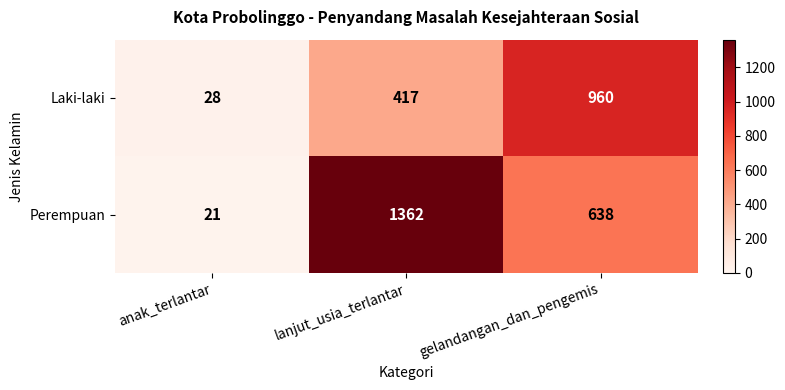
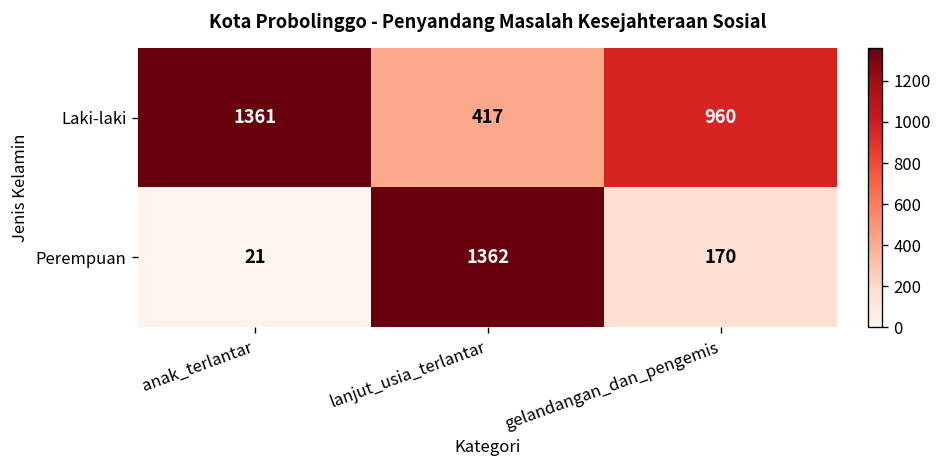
Laki-laki, anak_terlantar: 28 -> 1361
Perempuan, gelandangan_dan_pengemis: 638 -> 170
